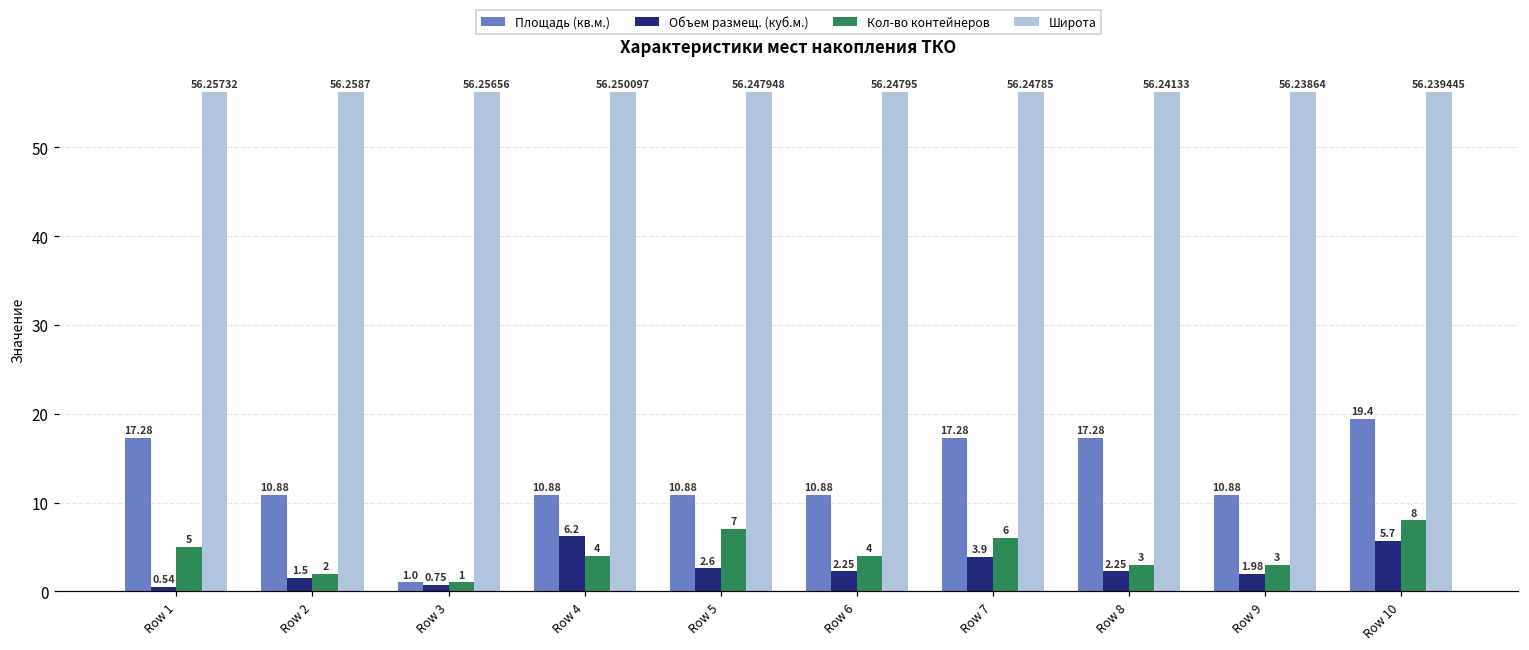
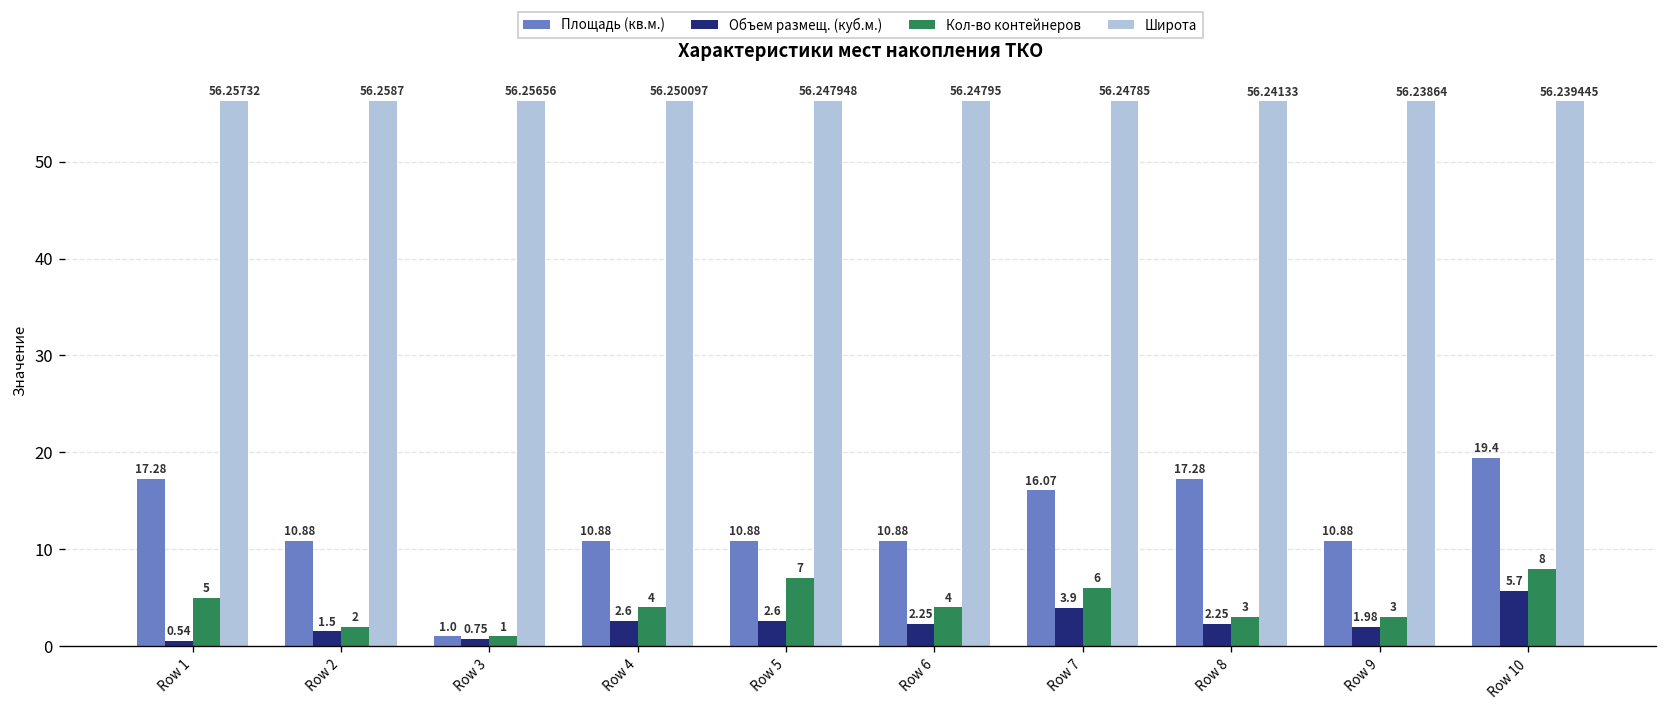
Объем размещ. (куб.м.), Row 4: 6.2 -> 2.6
Площадь (кв.м.), Row 7: 17.28 -> 16.07
